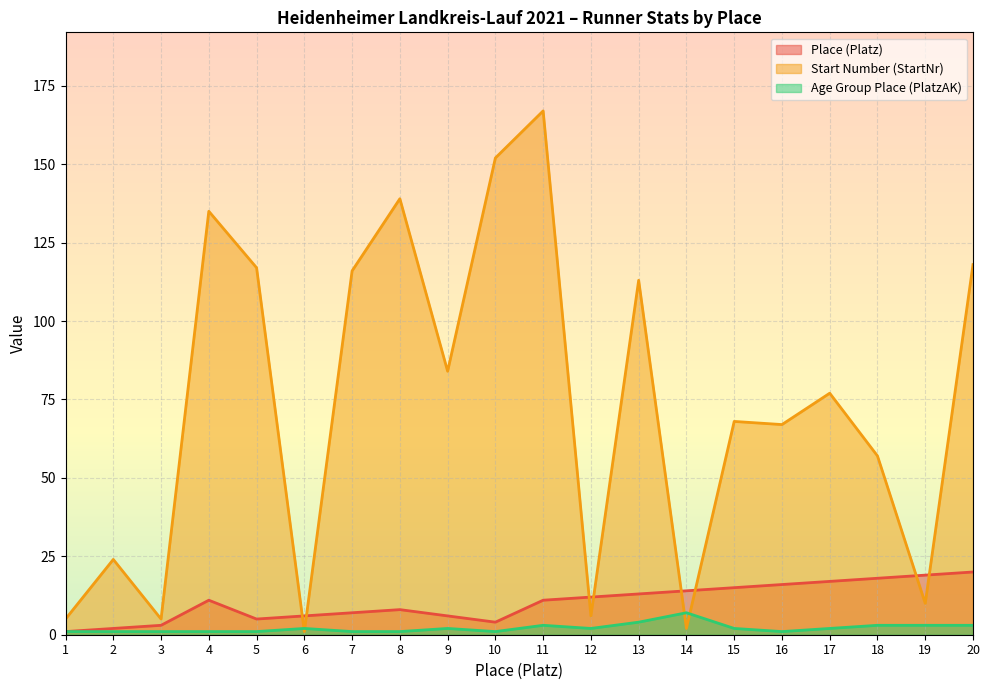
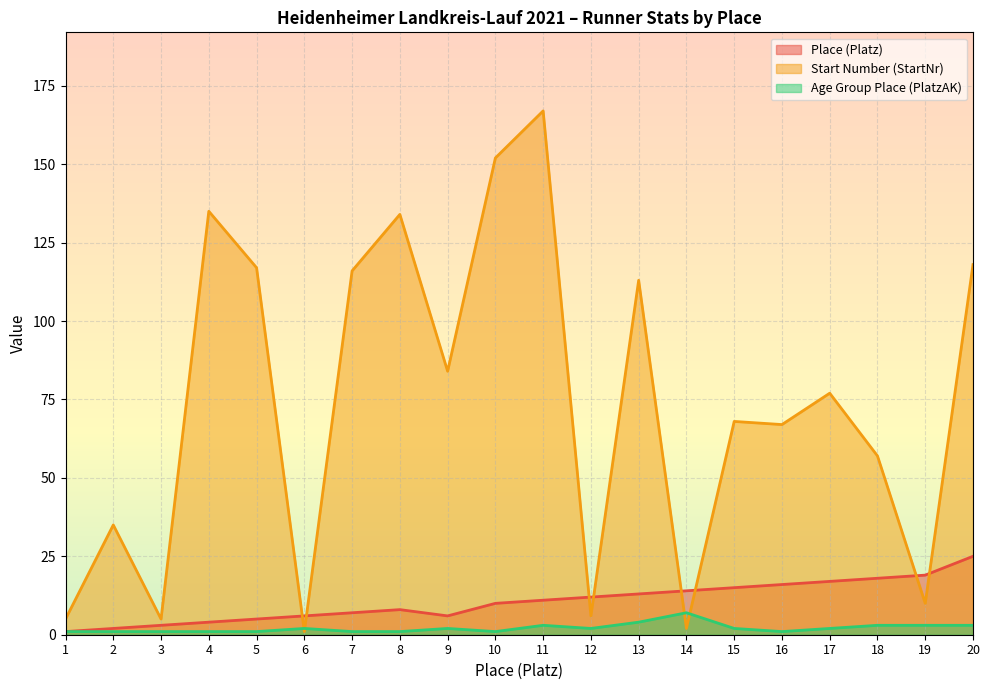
Start Number (StartNr), 2: 24 -> 35
Place (Platz), 4: 11 -> 4
Start Number (StartNr), 8: 139 -> 134
Place (Platz), 10: 4 -> 10
Place (Platz), 20: 20 -> 25
